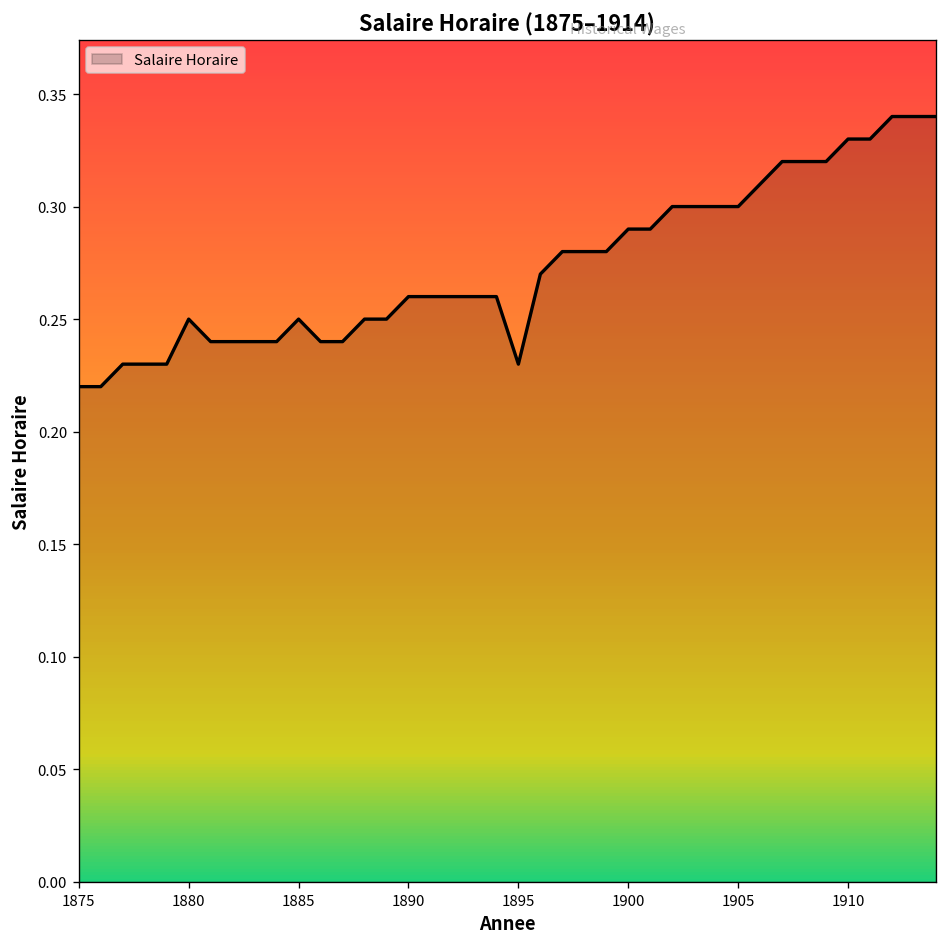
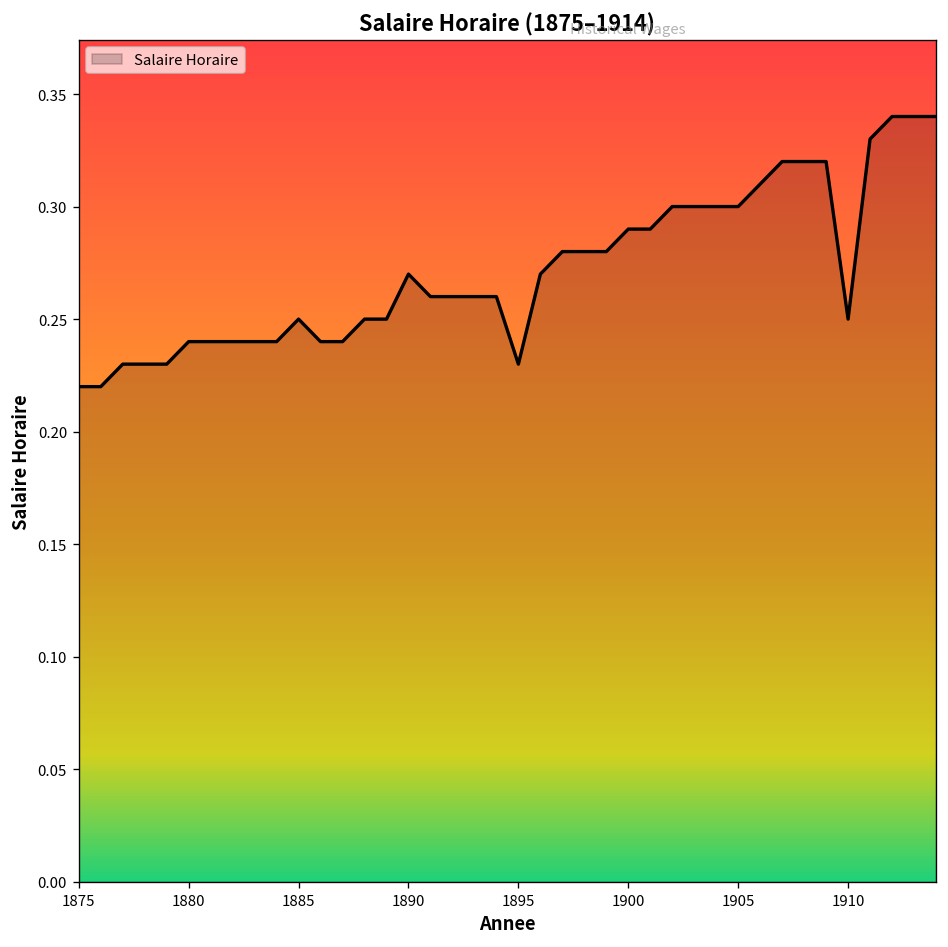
1880: 0.25 -> 0.24
1890: 0.26 -> 0.27
1910: 0.33 -> 0.25
